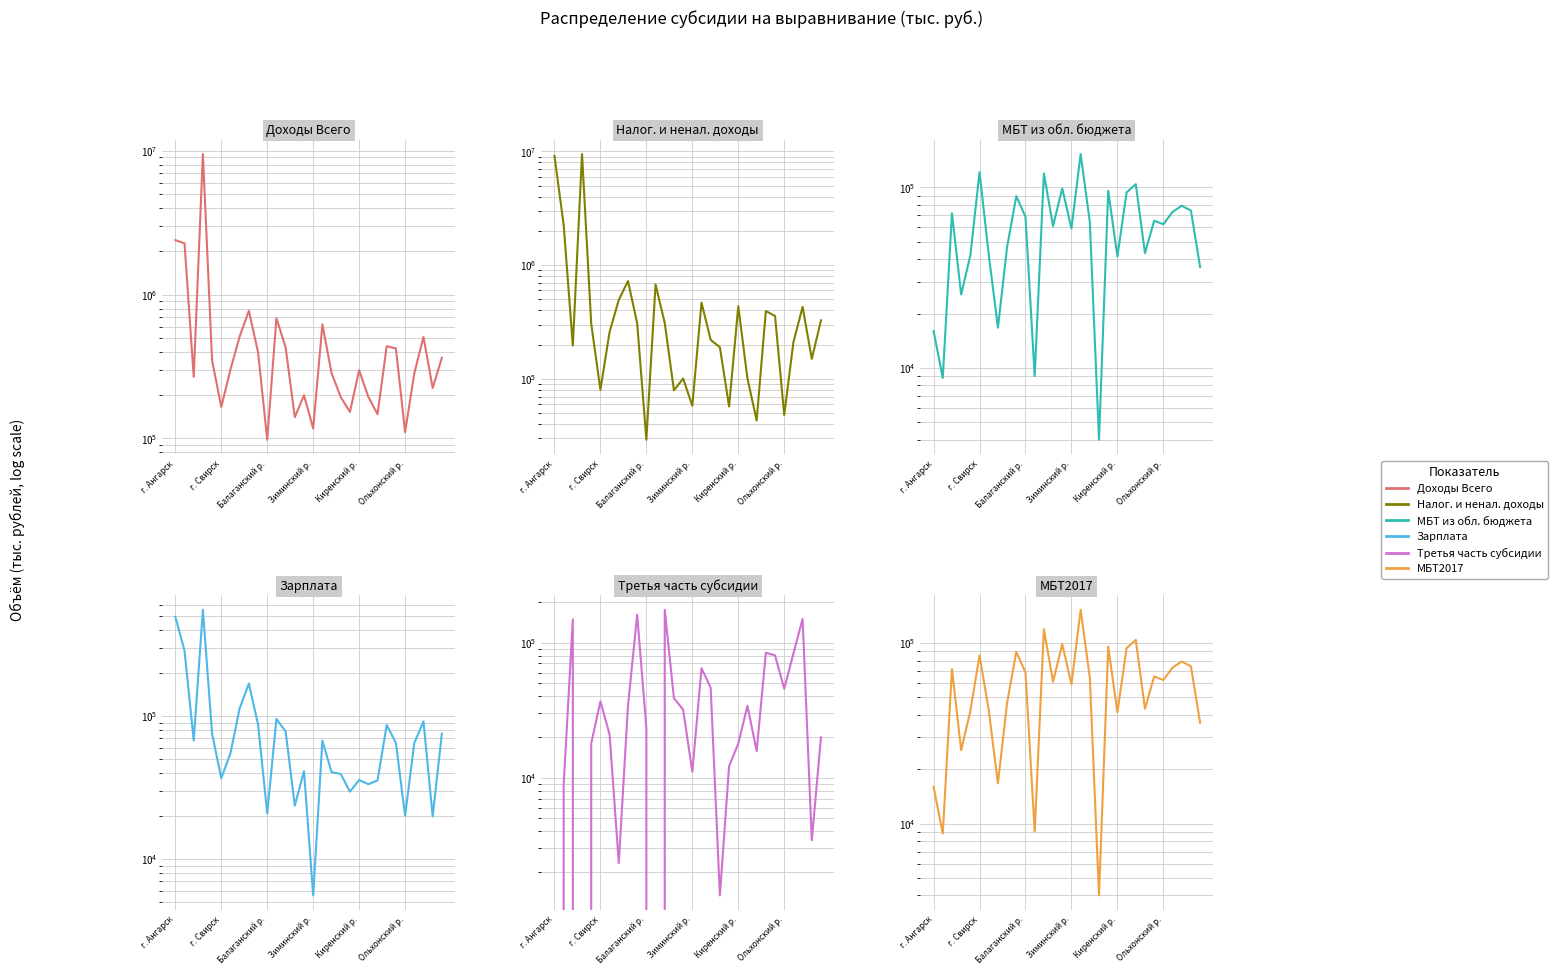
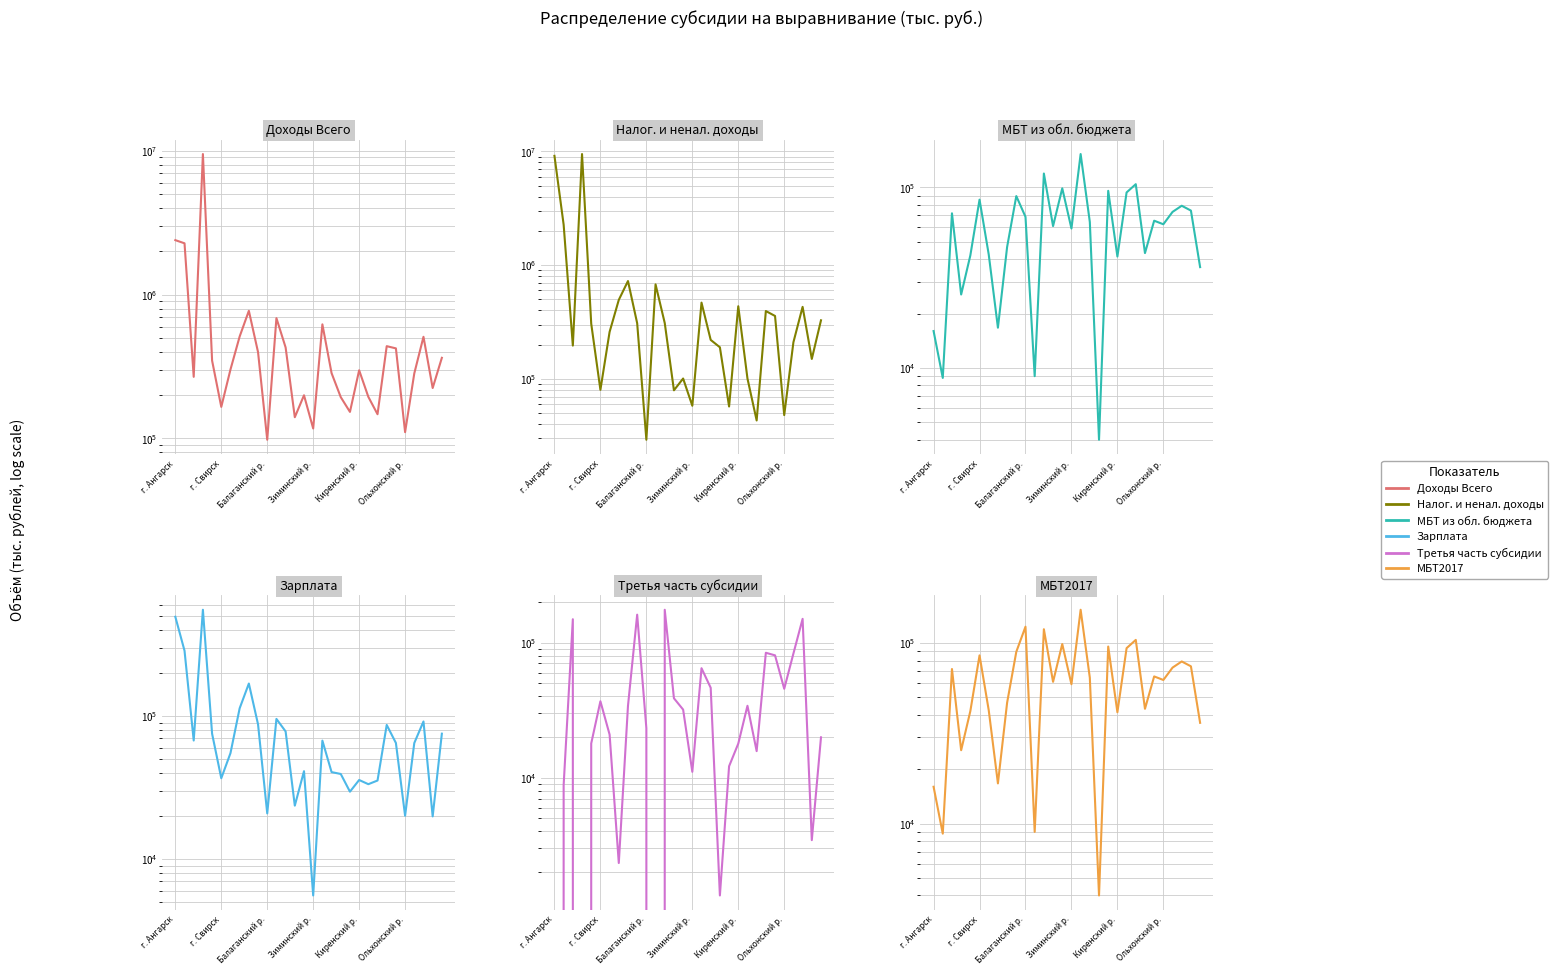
МБТ из обл. бюджета, г. Свирск: 120000 -> 90000
МБТ2017, Балаганский р.: 69000 -> 120000
